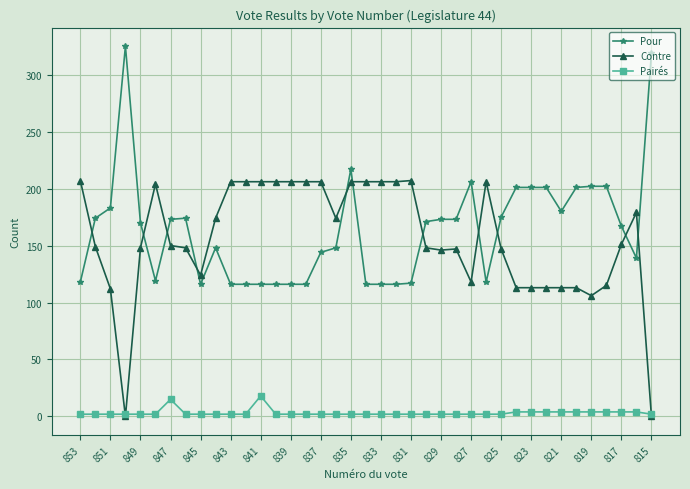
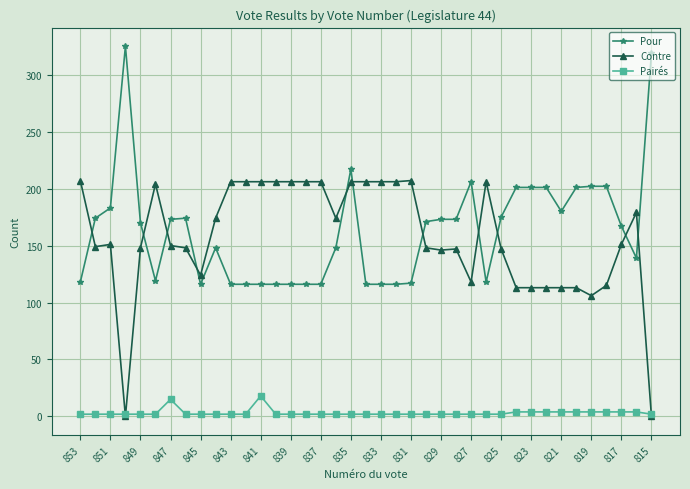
Contre, 851: 112 -> 151
Pour, 837: 144 -> 116
